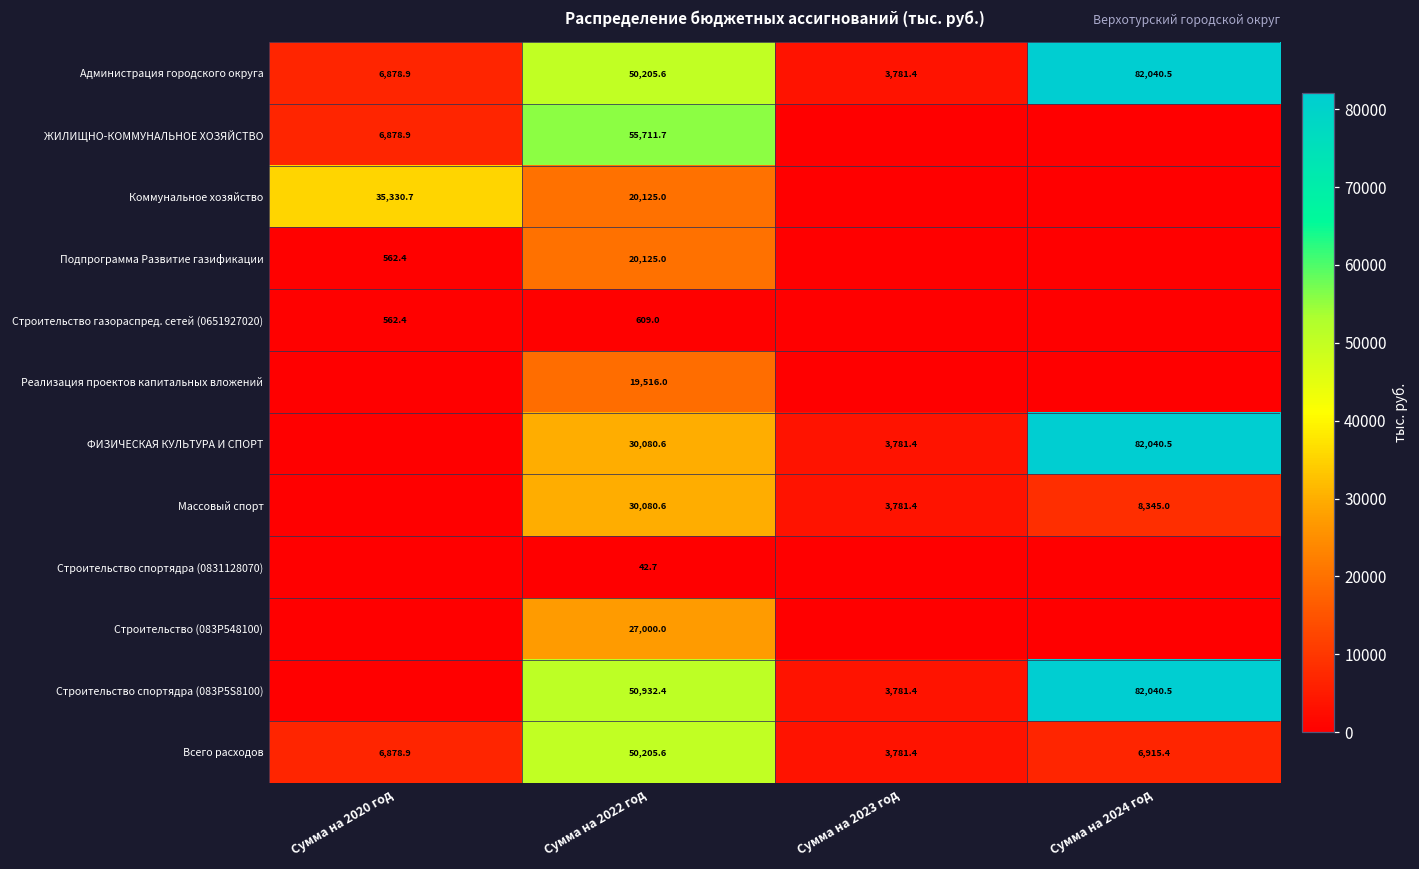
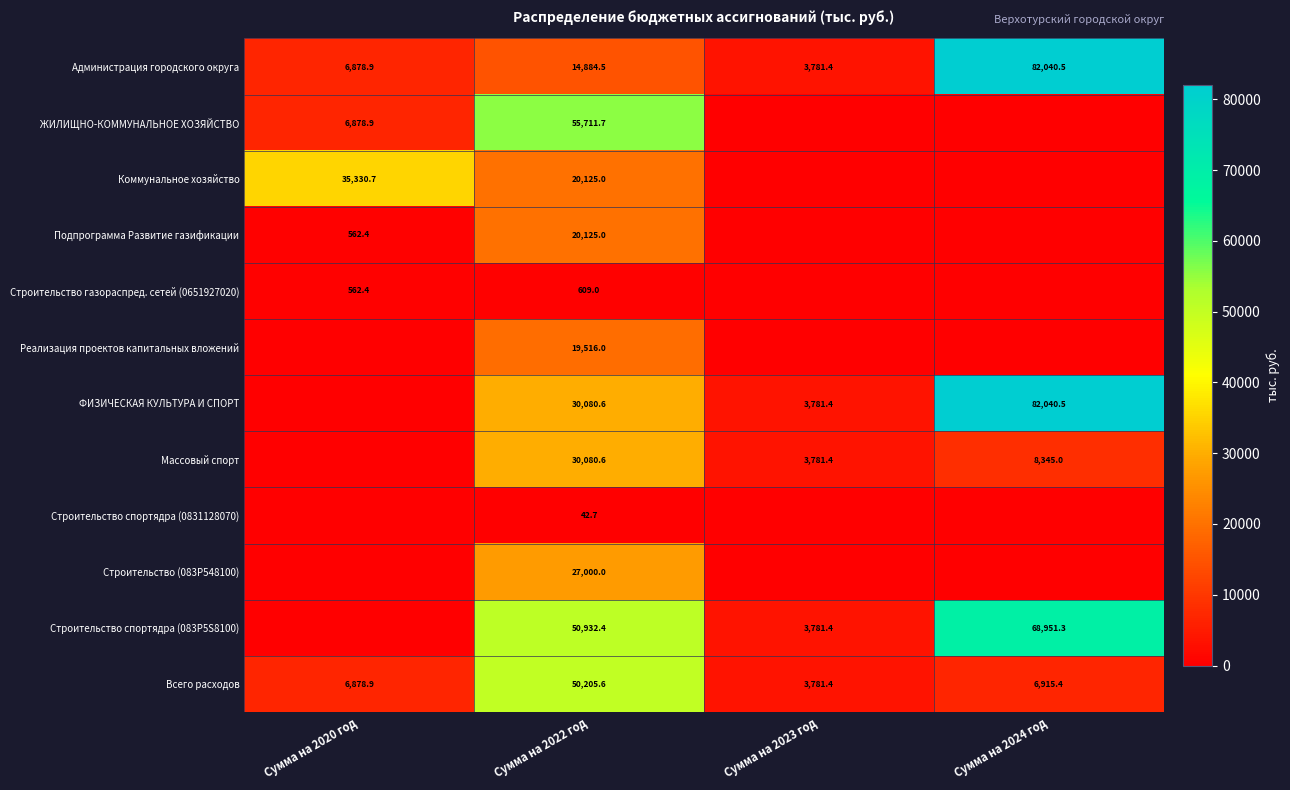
Администрация городского округа, Сумма на 2022 год: 50,205.6 -> 14,884.5
Строительство спортядра (083P5S8100), Сумма на 2024 год: 82,040.5 -> 68,951.3
